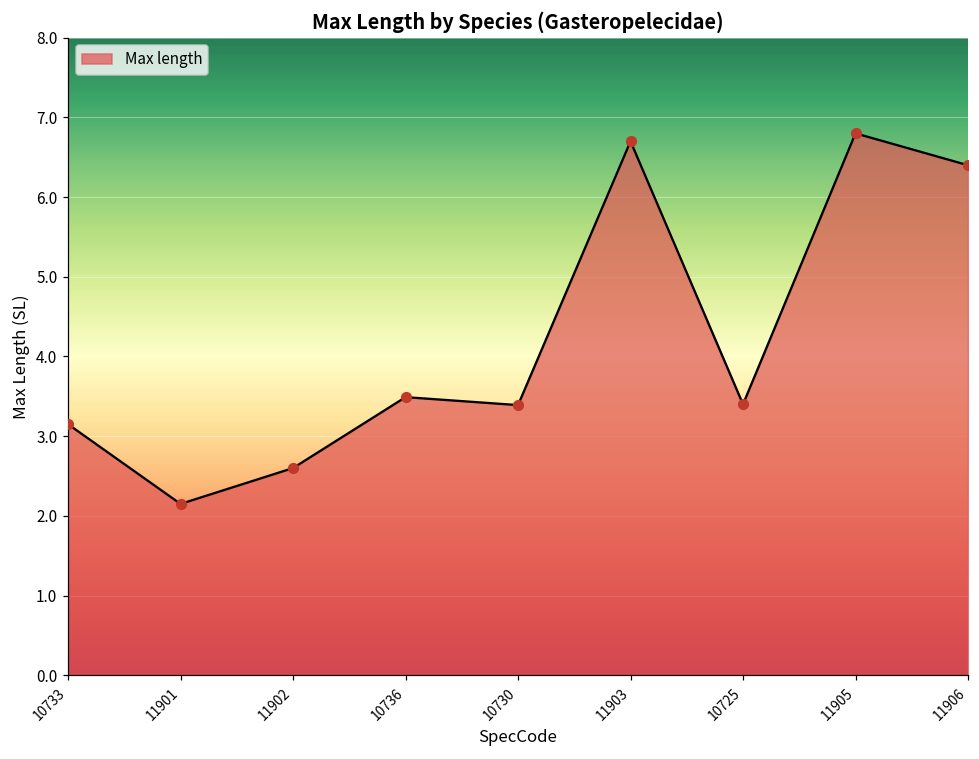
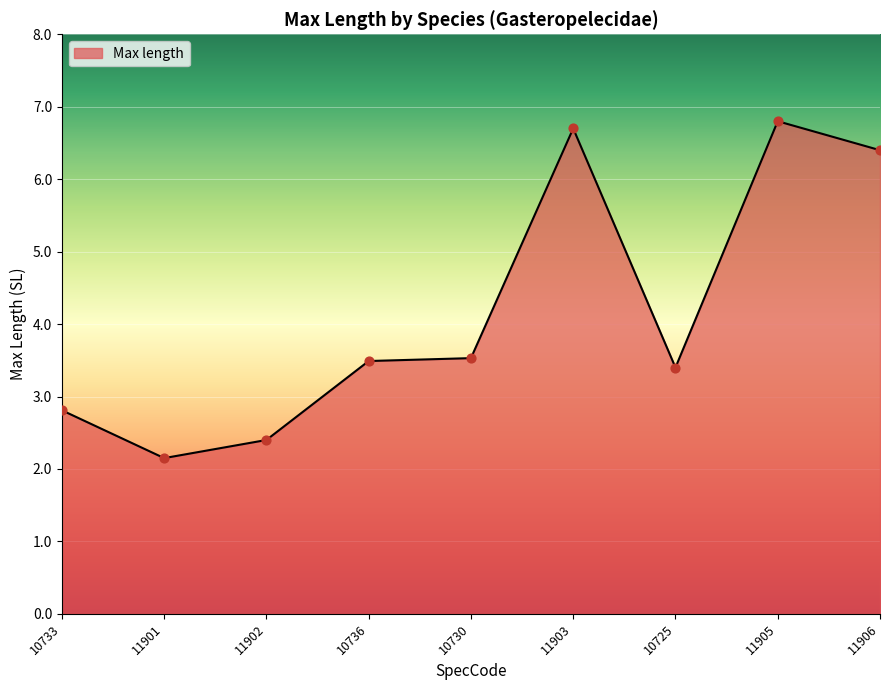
10733: 3.2 -> 2.8
11902: 2.6 -> 2.4
10730: 3.4 -> 3.5
